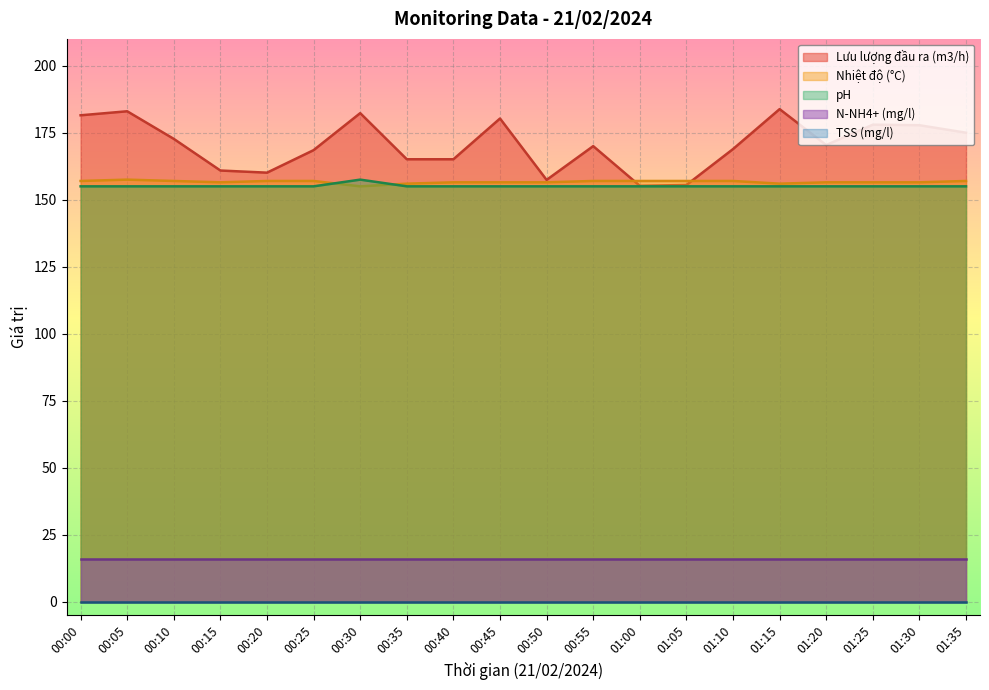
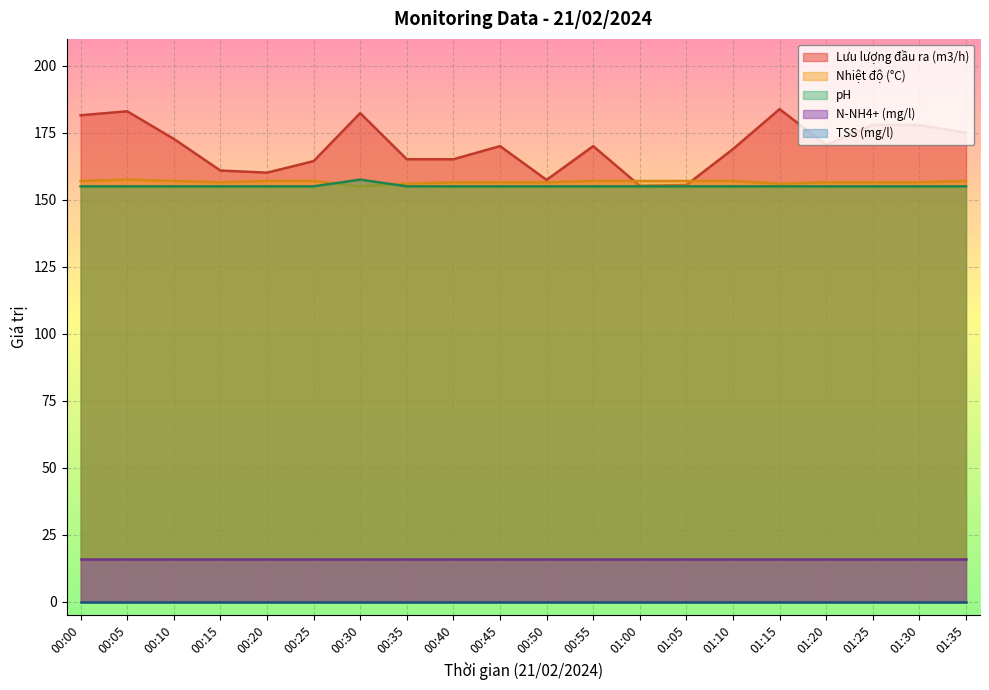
Lưu lượng đầu ra (m3/h), 00:25: 169 -> 164
Lưu lượng đầu ra (m3/h), 00:45: 180 -> 170
